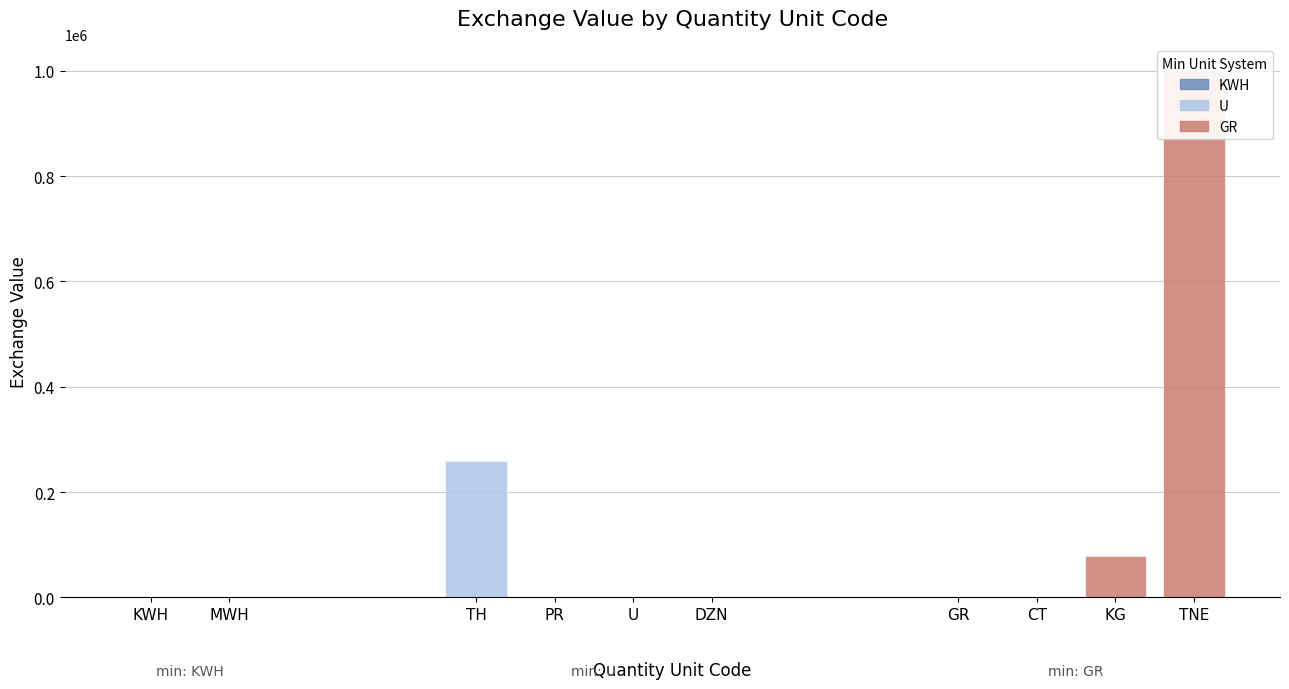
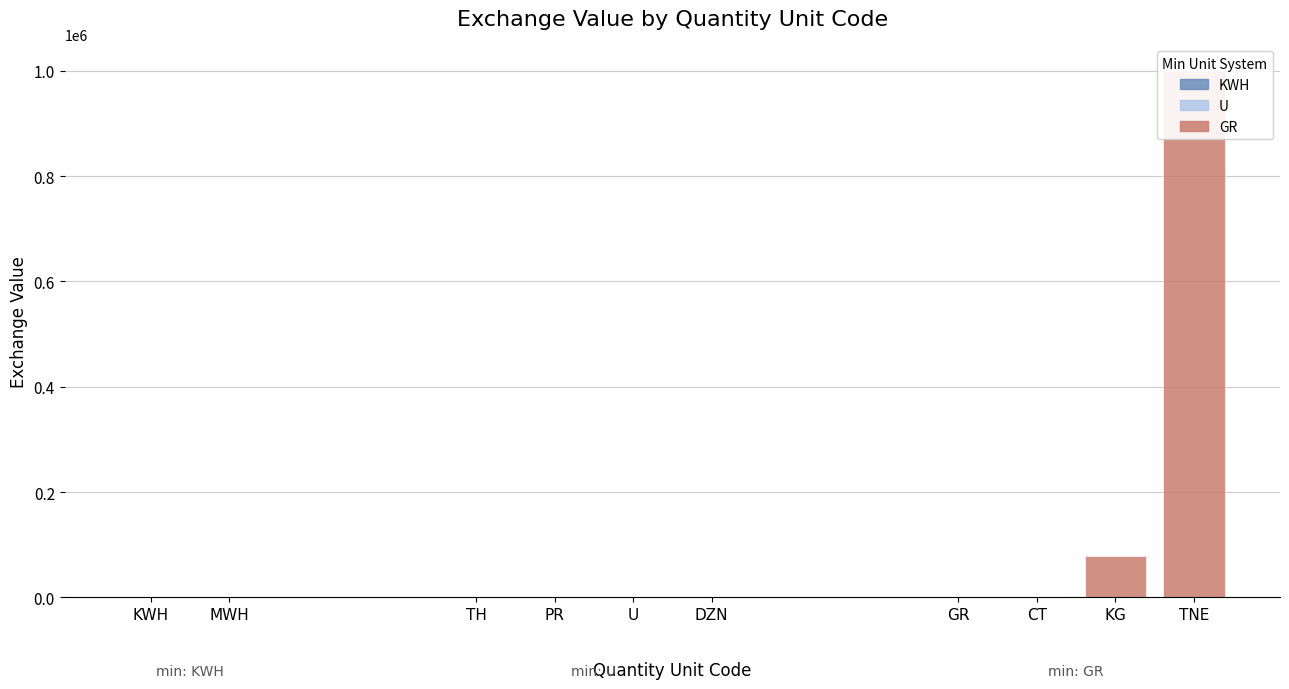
TH: 260000 -> 0
